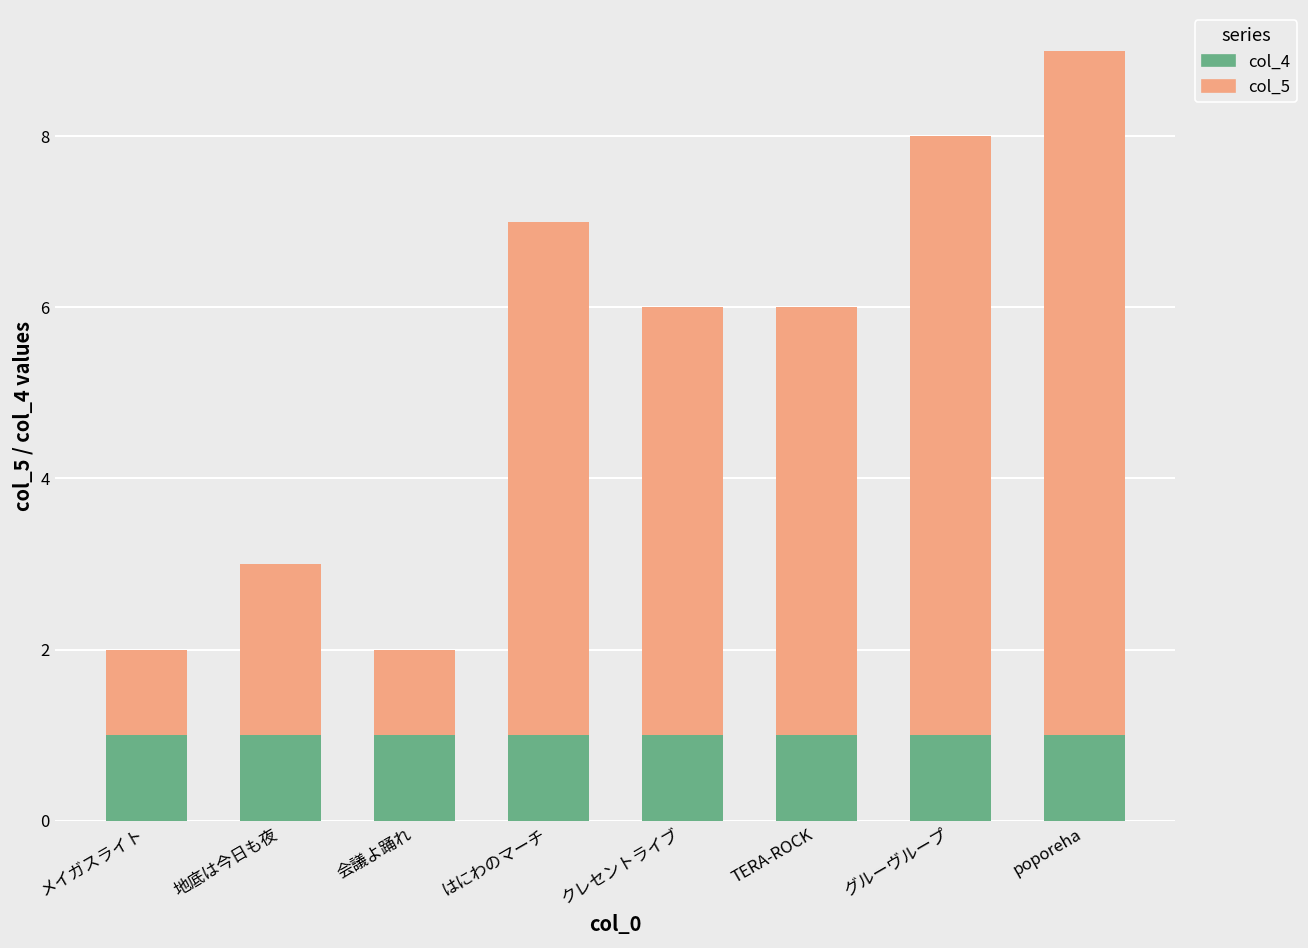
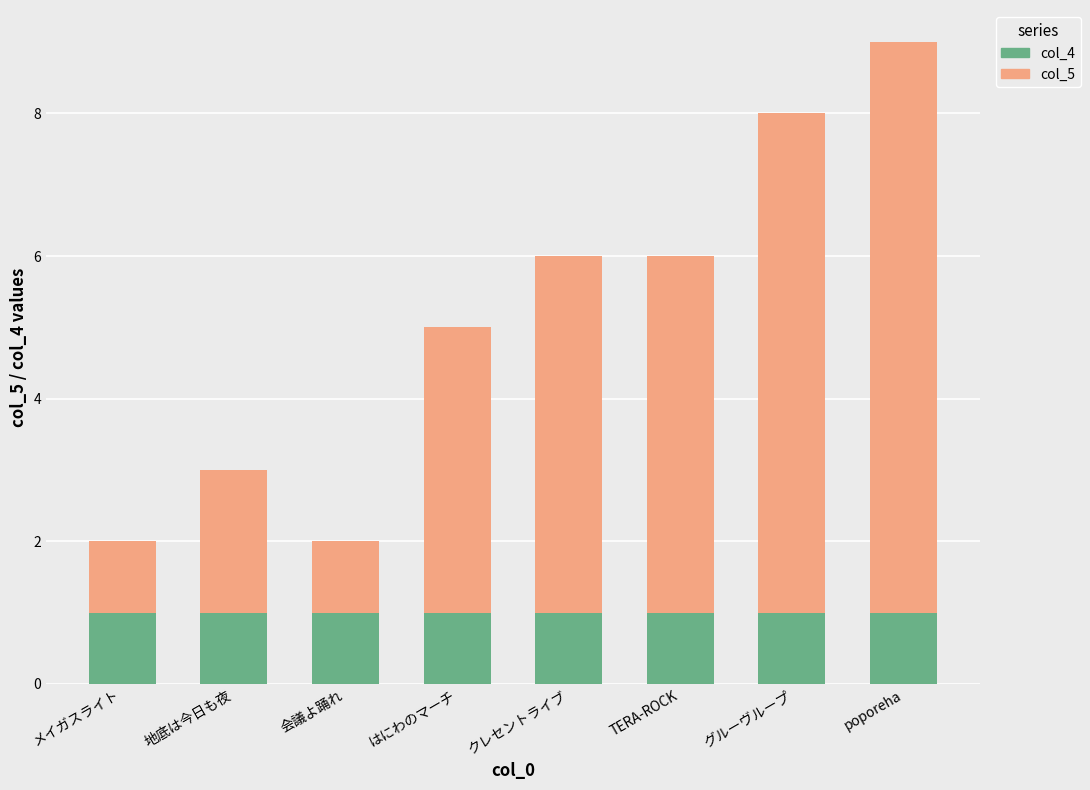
col_5, はにわのマーチ: 6 -> 4
